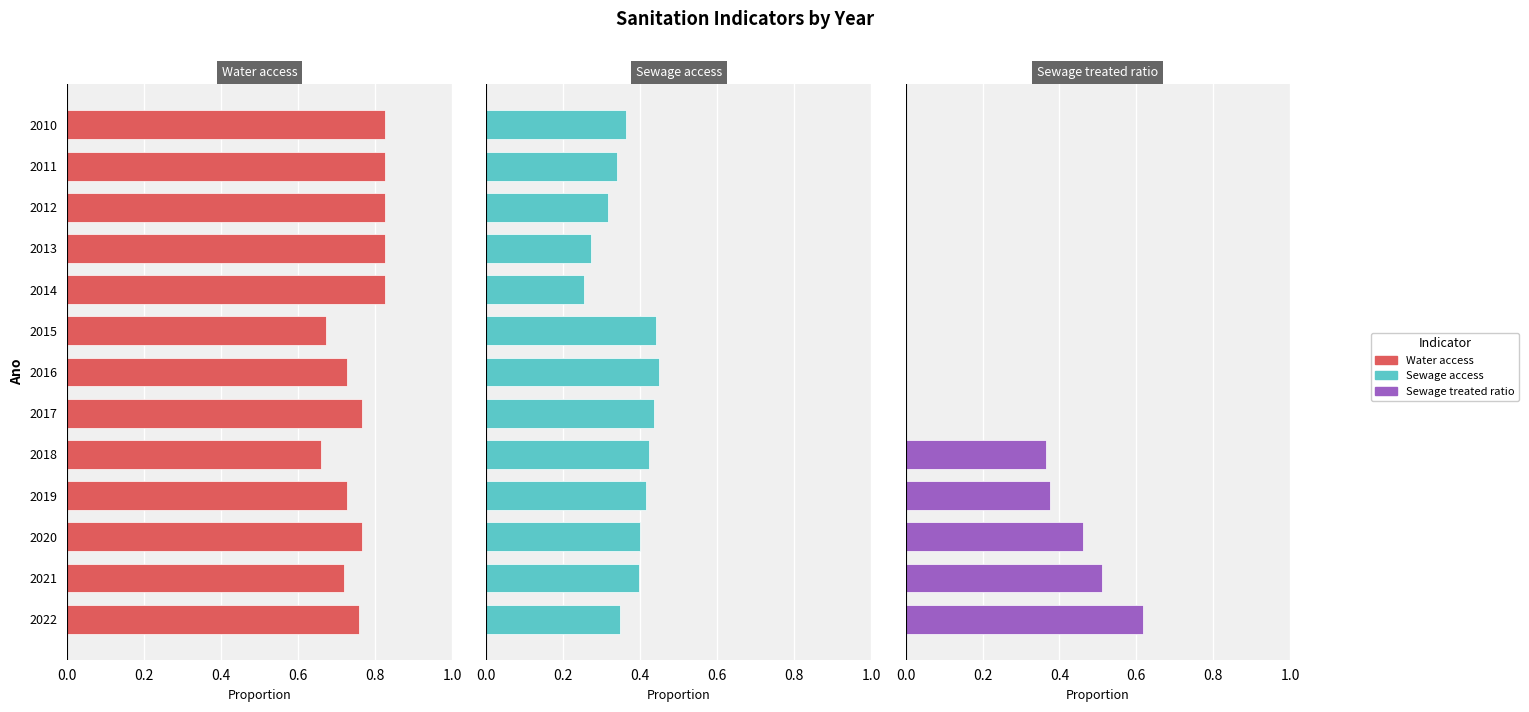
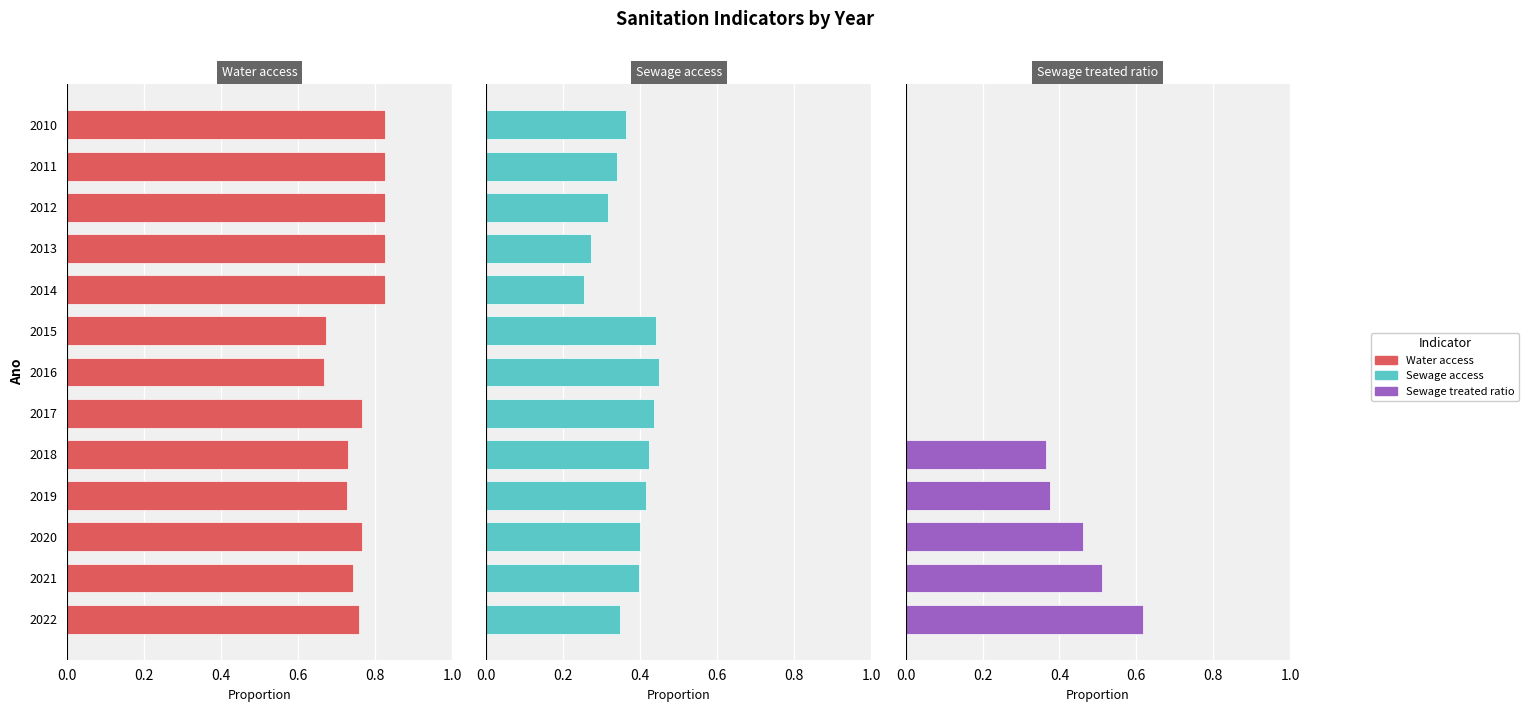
Water access, 2016: 0.73 -> 0.67
Water access, 2018: 0.66 -> 0.73
Water access, 2021: 0.72 -> 0.74
